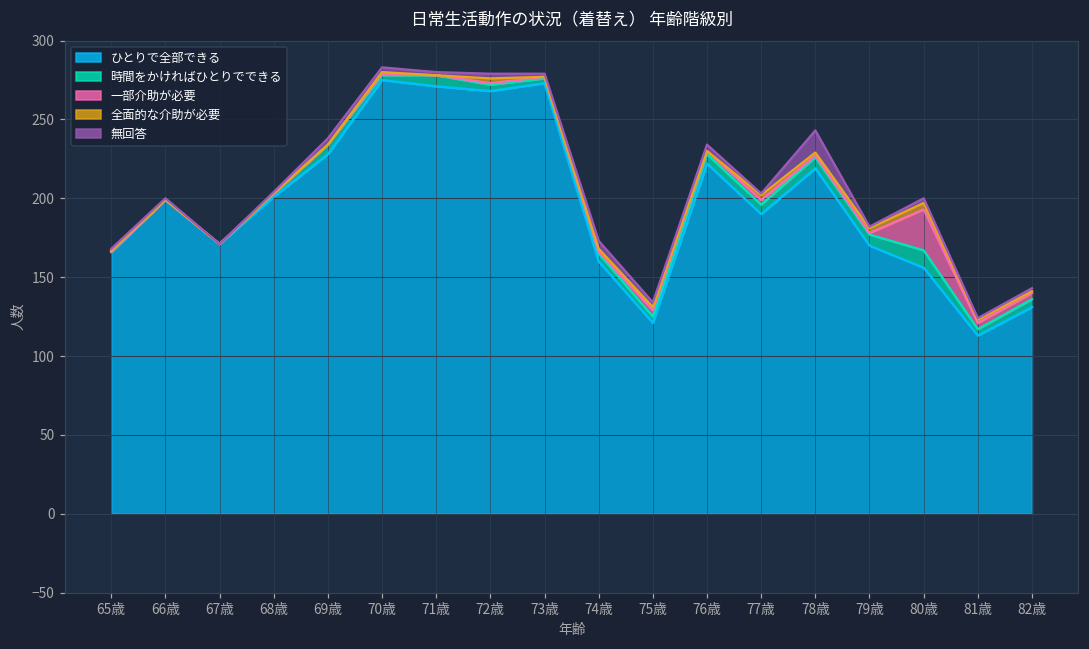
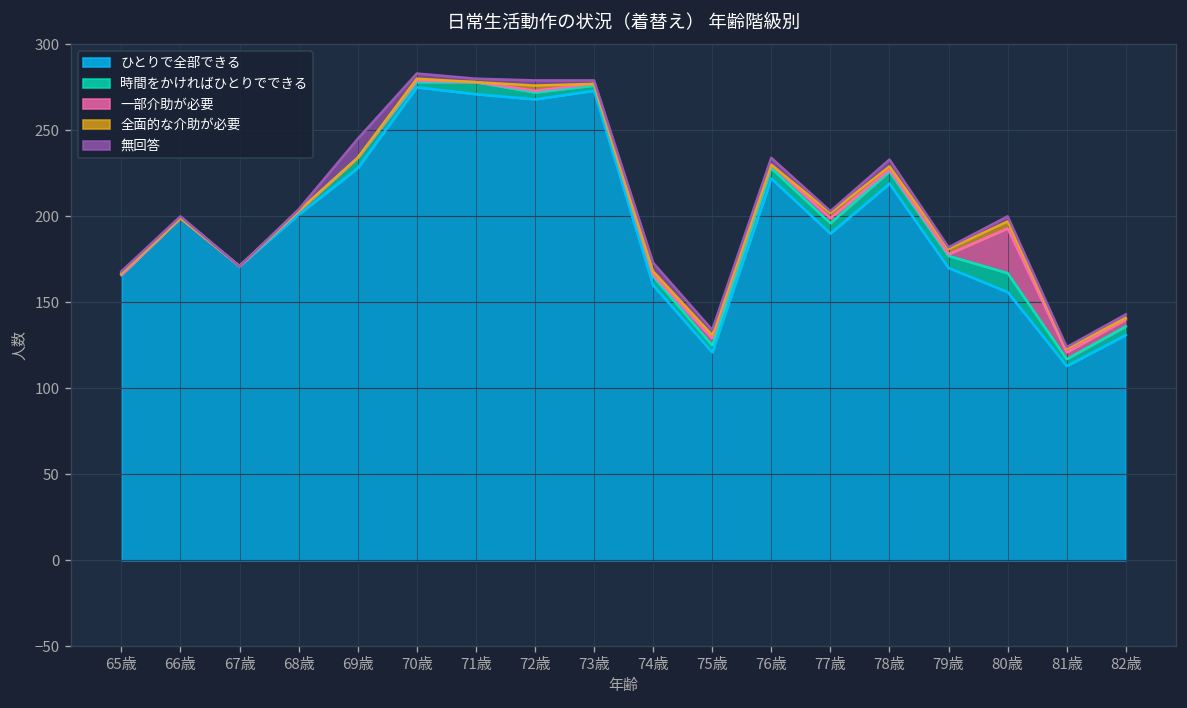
無回答, 69歳: 4 -> 11
無回答, 78歳: 14 -> 4
